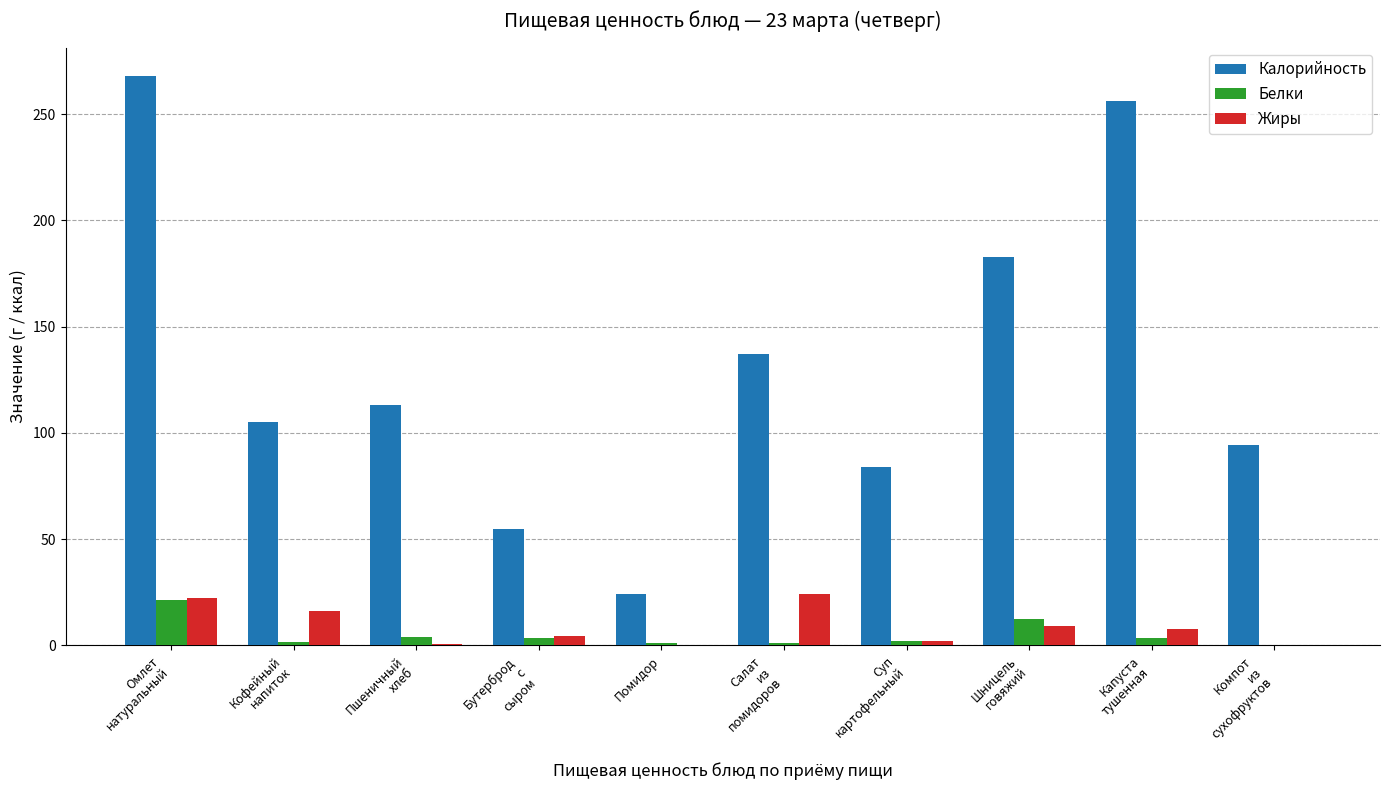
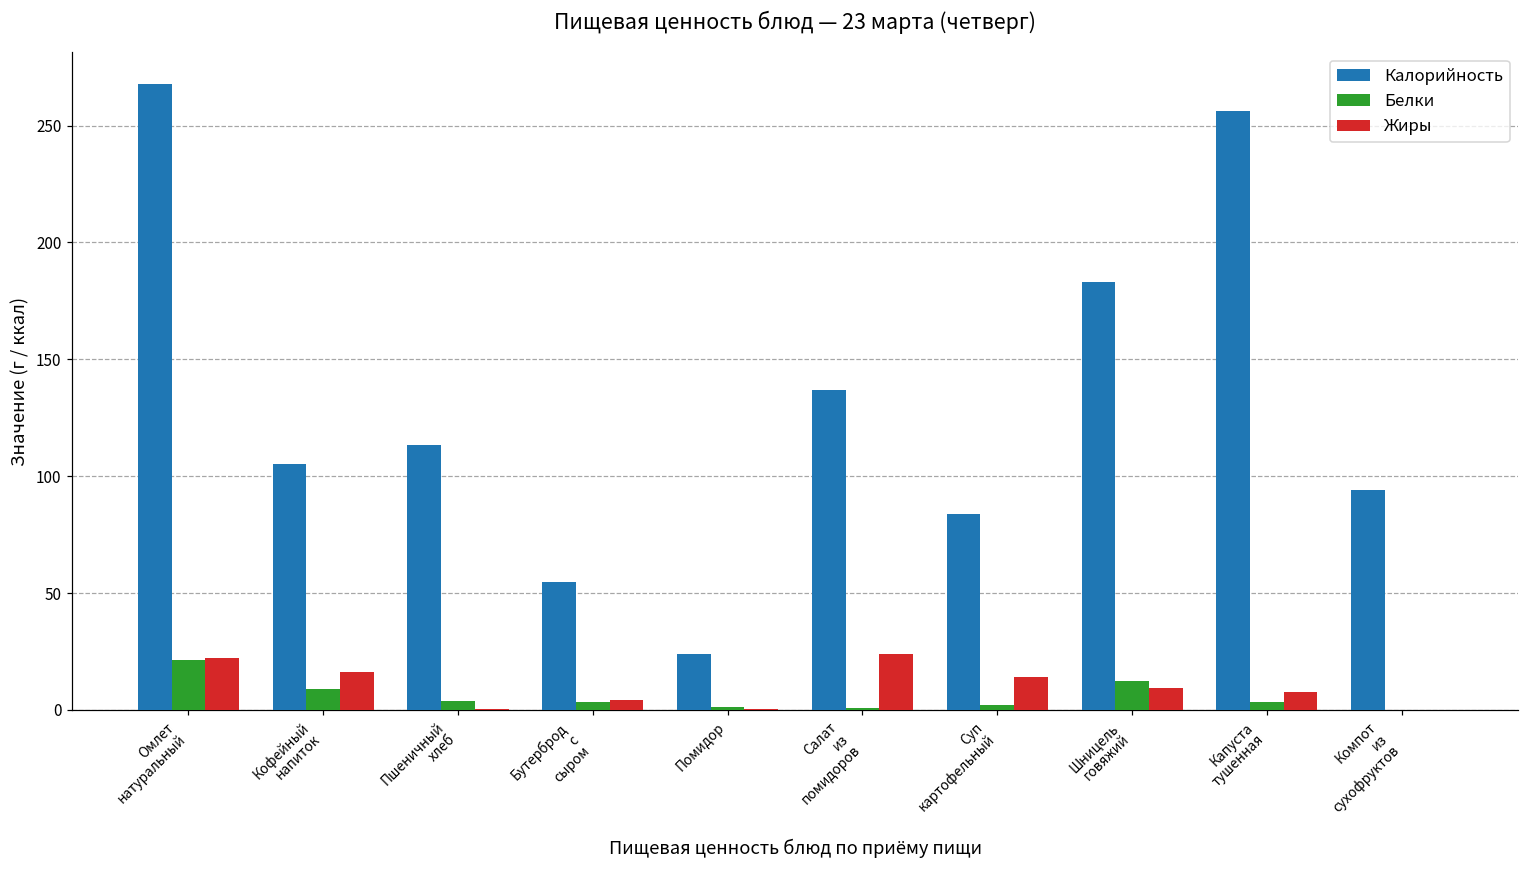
Белки, Кофейный напиток: 2 -> 9
Жиры, Суп картофельный: 2 -> 14
